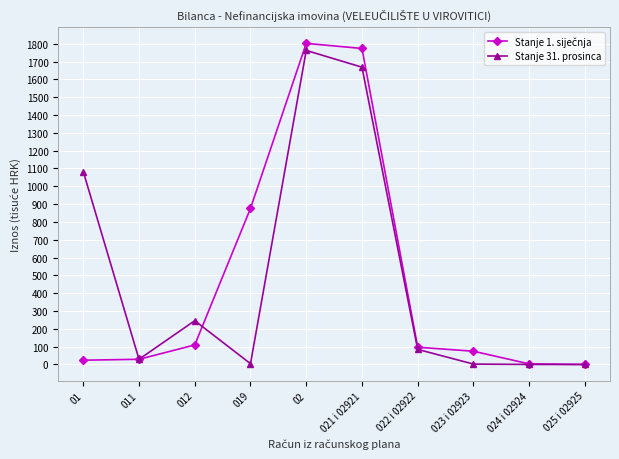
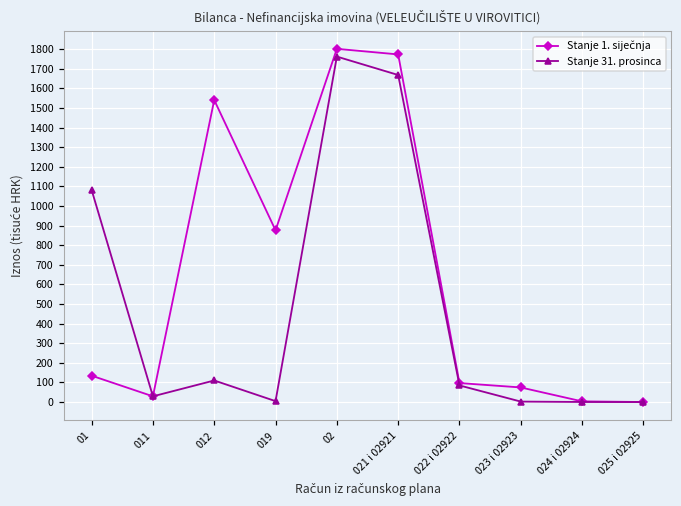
Stanje 1. siječnja, 01: 20 -> 130
Stanje 1. siječnja, 012: 110 -> 1540
Stanje 31. prosinca, 012: 250 -> 110
